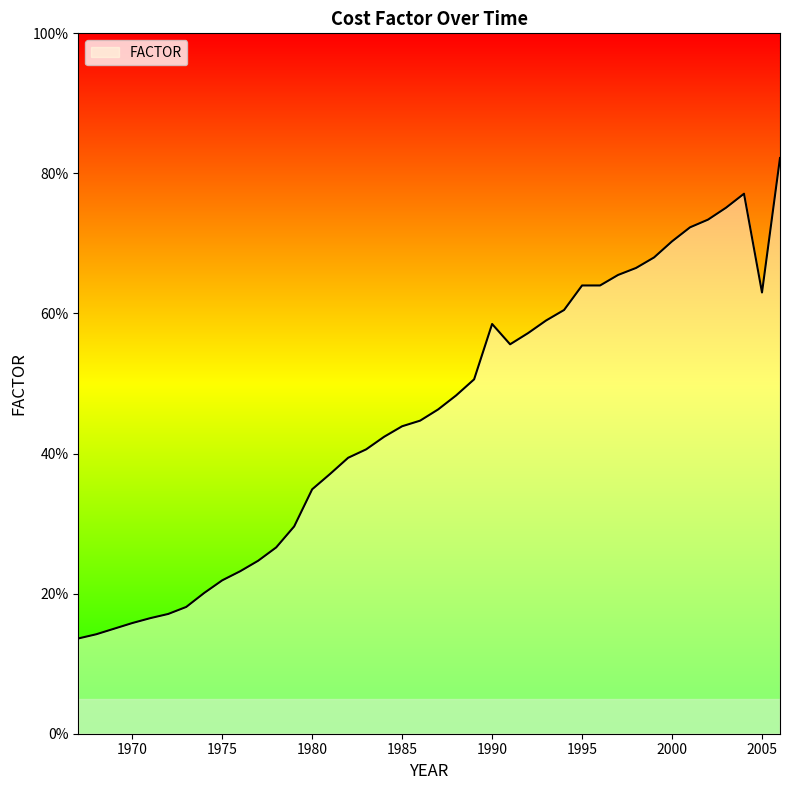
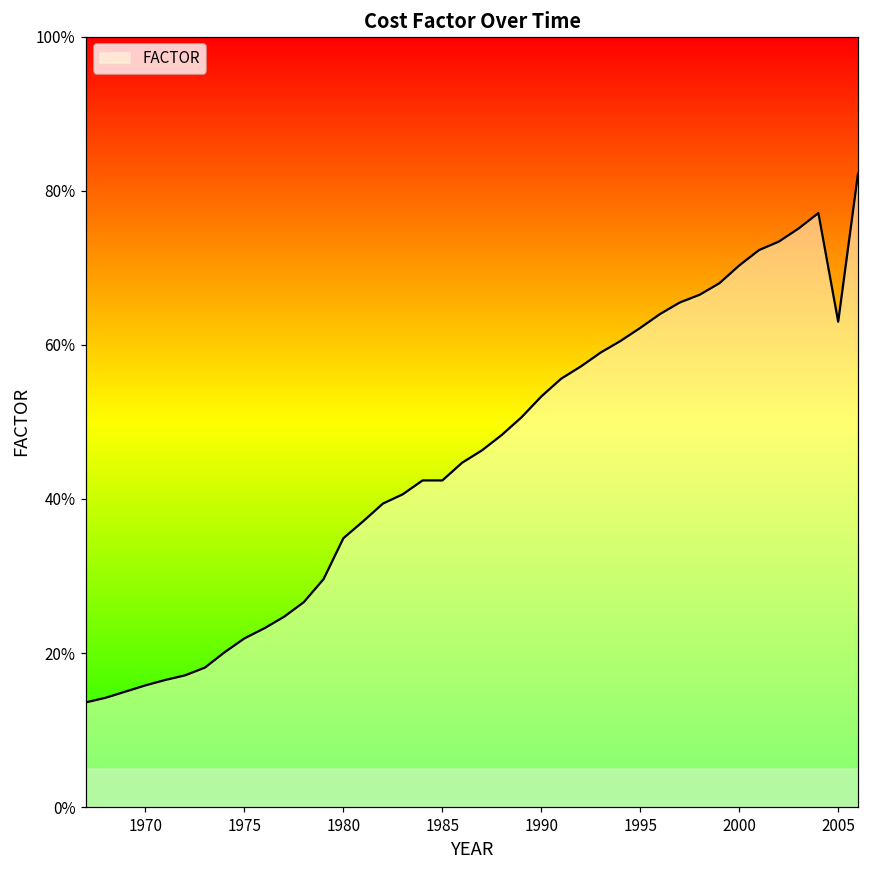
1985: 44% -> 42%
1990: 59% -> 53%
1995: 64% -> 62%
